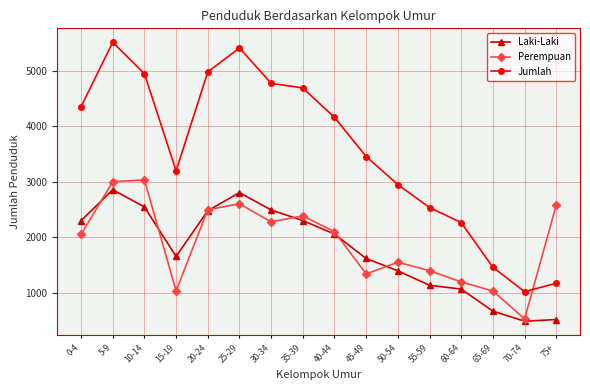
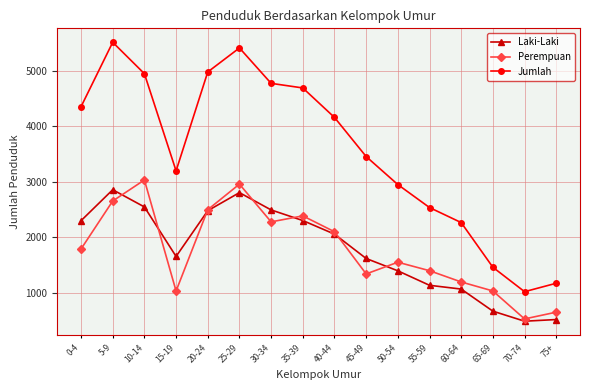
Perempuan, 0-4: 2100 -> 1800
Perempuan, 5-9: 3000 -> 2700
Perempuan, 25-29: 2600 -> 3000
Perempuan, 75+: 2600 -> 700
